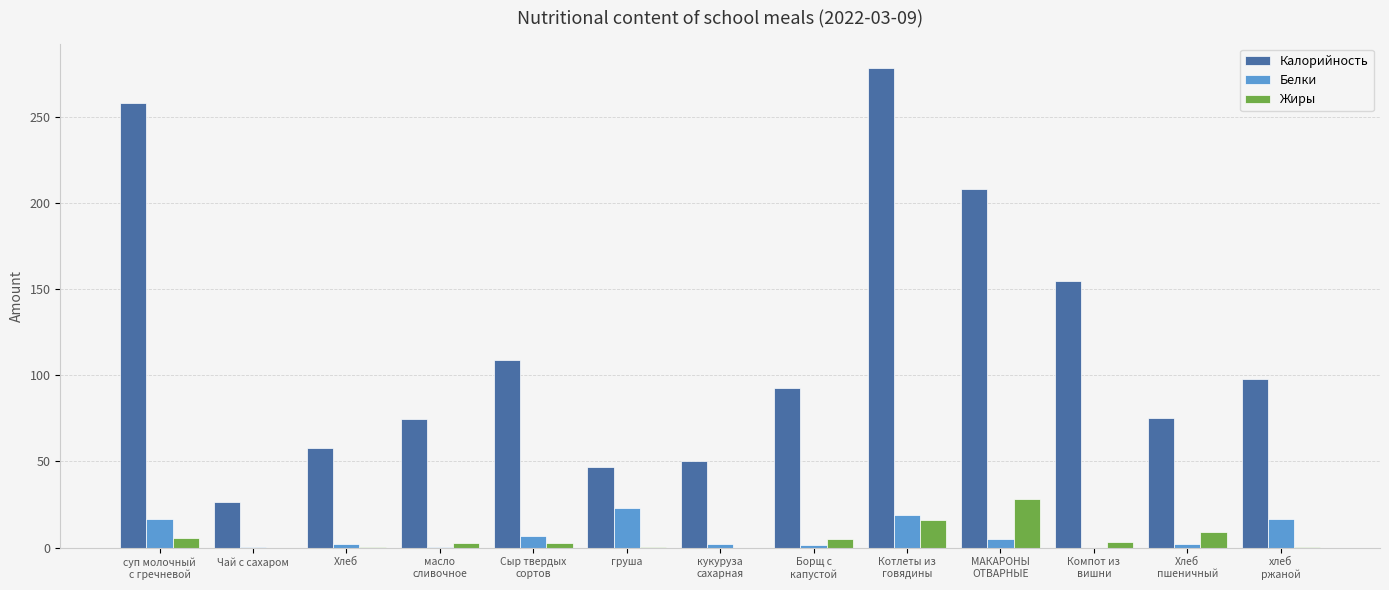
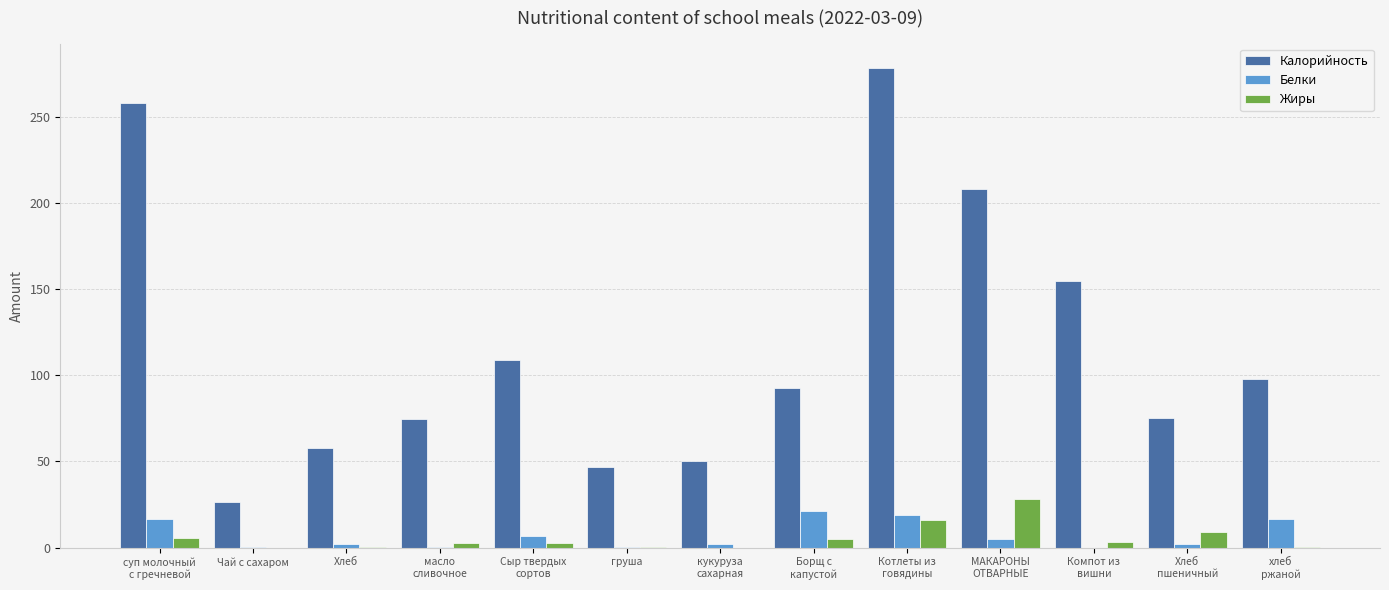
Белки, груша: 23 -> 0
Белки, Борщ с капустой: 2 -> 21
